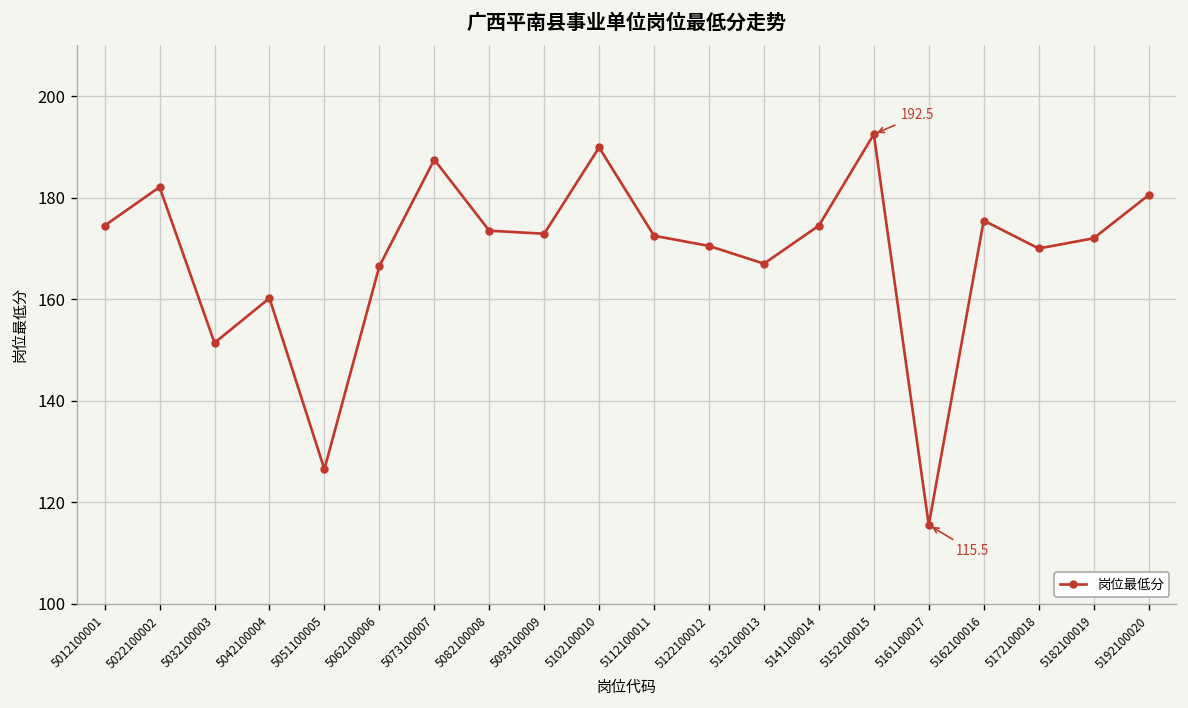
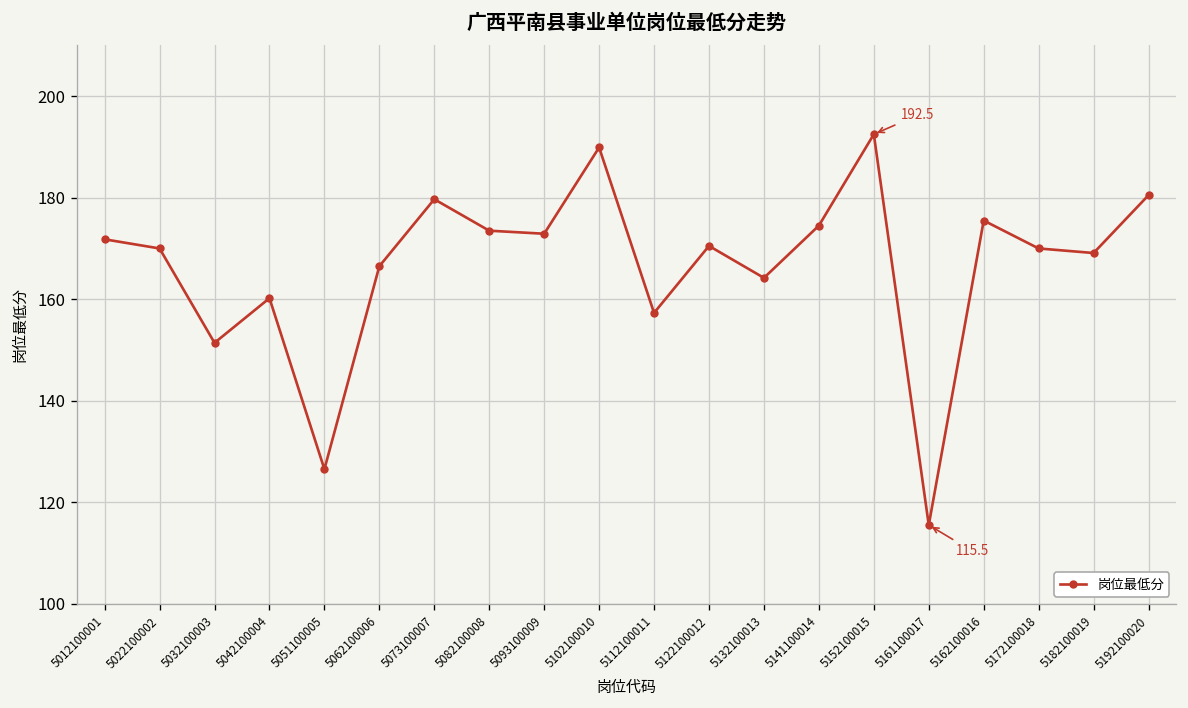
5012100001: 175 -> 172
5022100002: 182 -> 170
5073100007: 188 -> 180
5112100011: 173 -> 157
5132100013: 167 -> 164
5182100019: 172 -> 169
